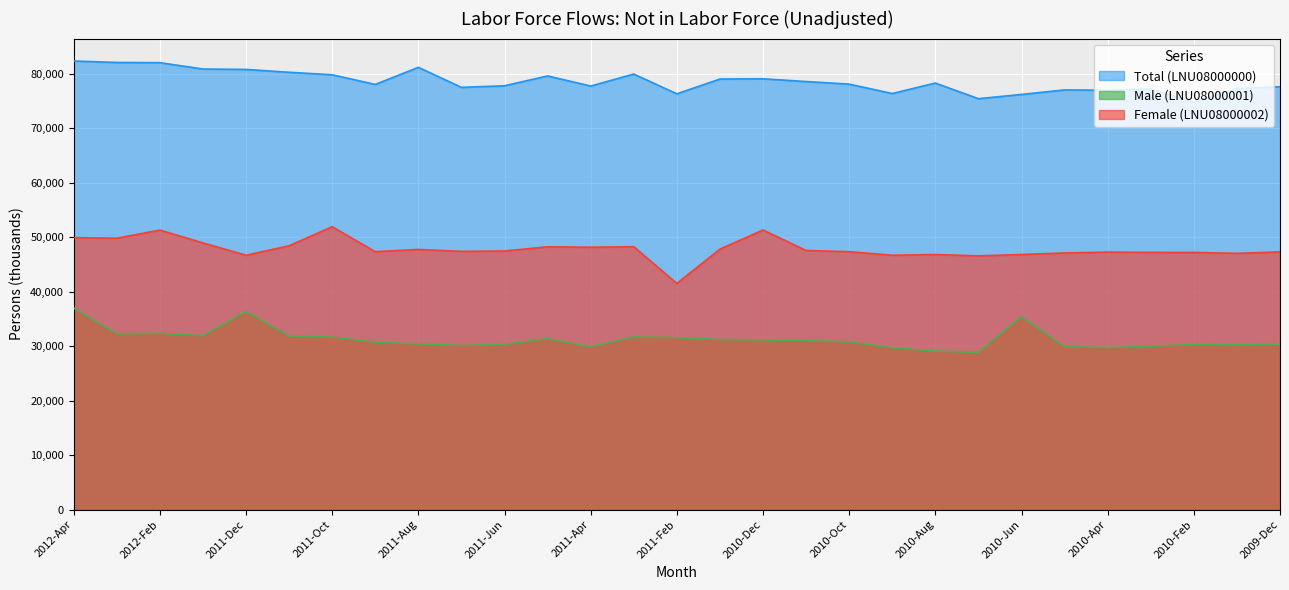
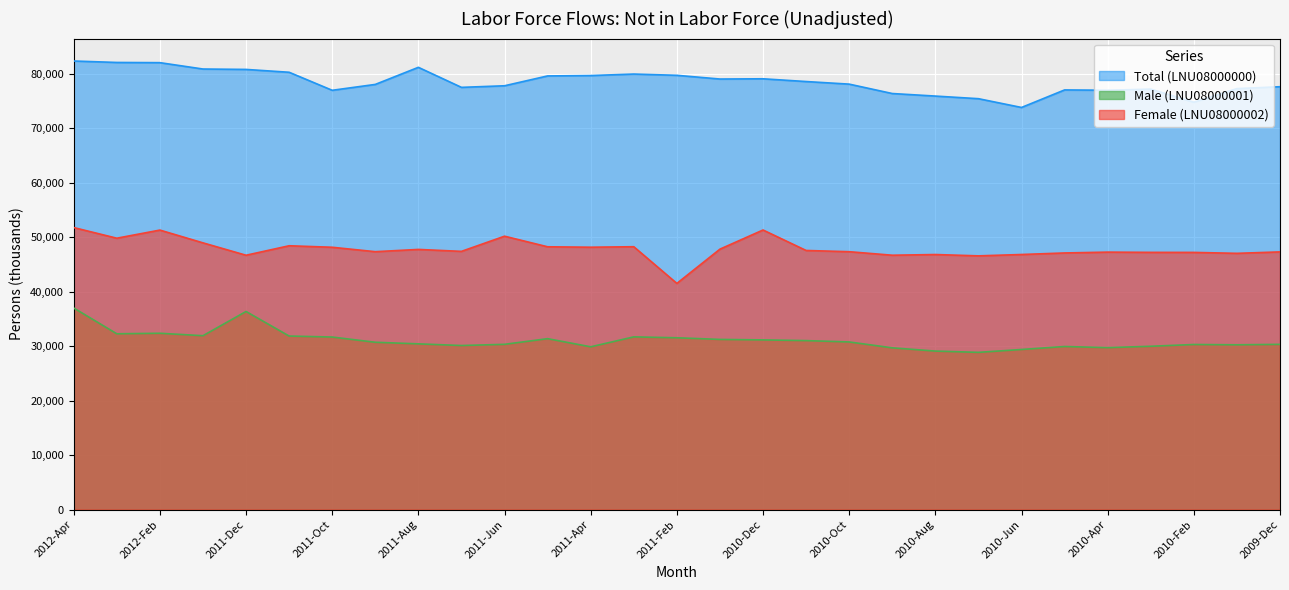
Female (LNU08000002), 2012-Apr: 50,000 -> 52,000
Total (LNU08000000), 2011-Oct: 80,000 -> 77,000
Female (LNU08000002), 2011-Oct: 52,000 -> 48,000
Female (LNU08000002), 2011-Jun: 47,000 -> 50,000
Total (LNU08000000), 2011-Apr: 78,000 -> 80,000
Total (LNU08000000), 2011-Feb: 76,000 -> 80,000
Total (LNU08000000), 2010-Aug: 78,000 -> 76,000
Total (LNU08000000), 2010-Jun: 76,000 -> 74,000
Male (LNU08000001), 2010-Jun: 35,000 -> 29,000
